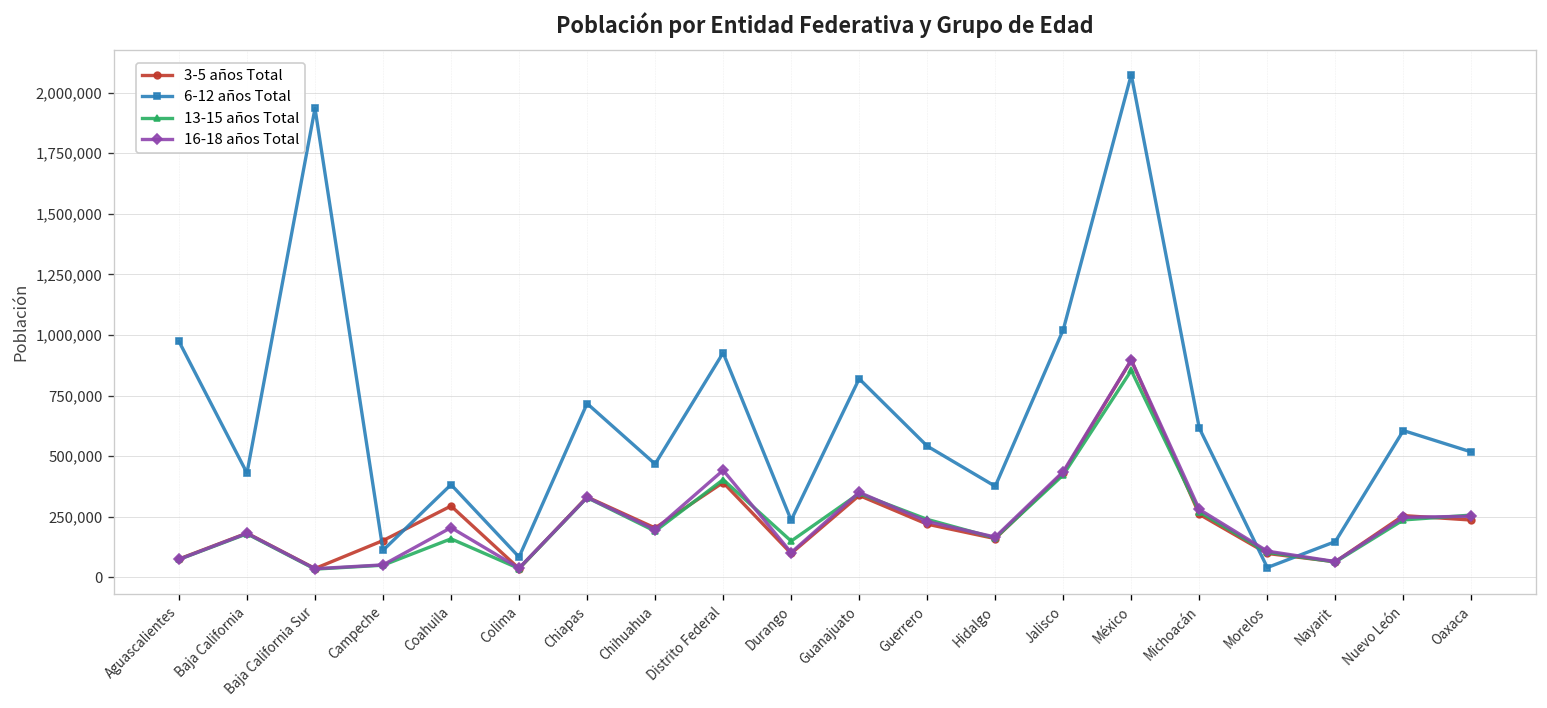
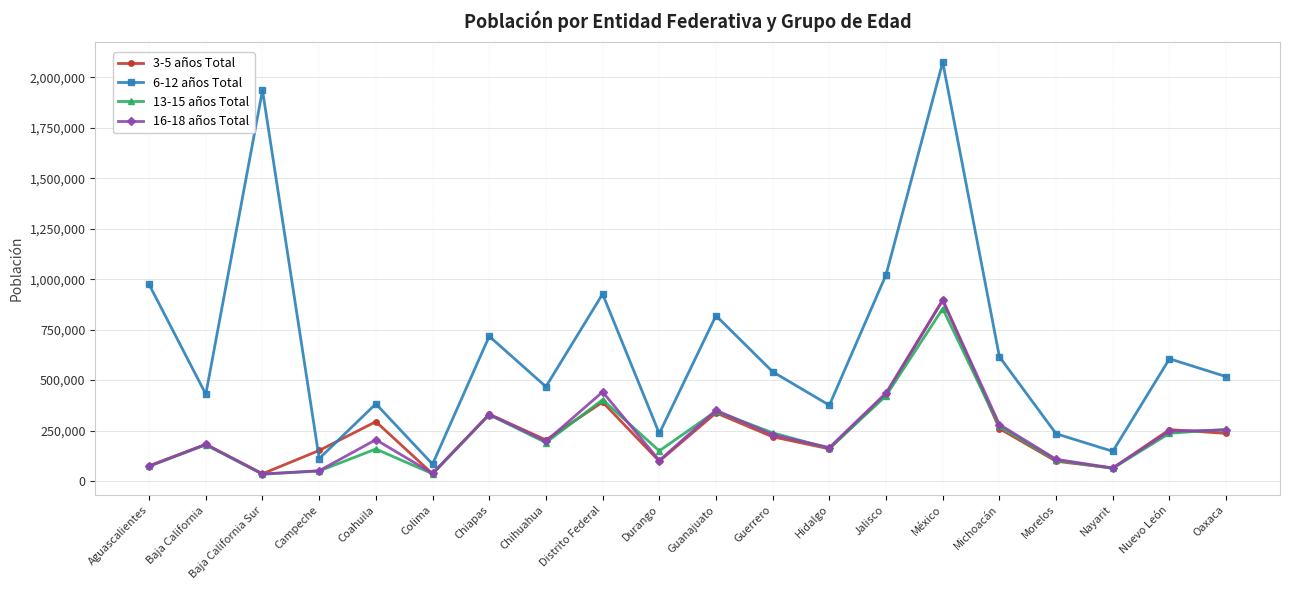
6-12 años Total, Morelos: 40,000 -> 230,000
